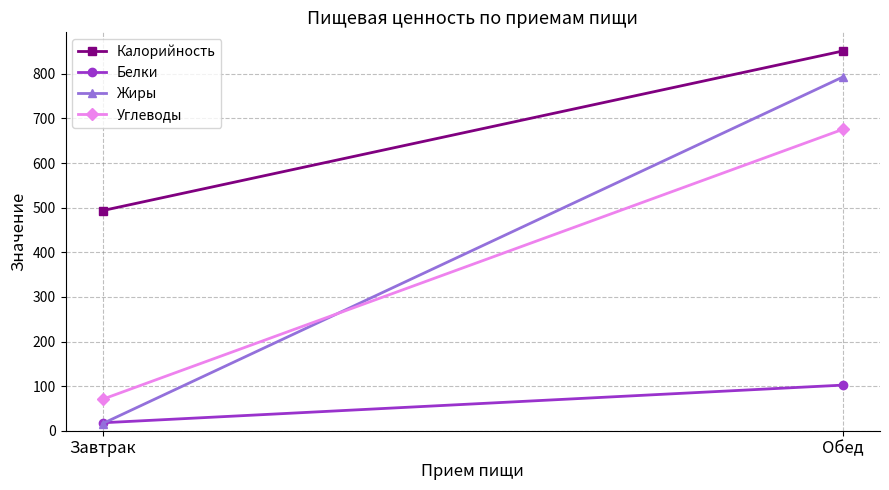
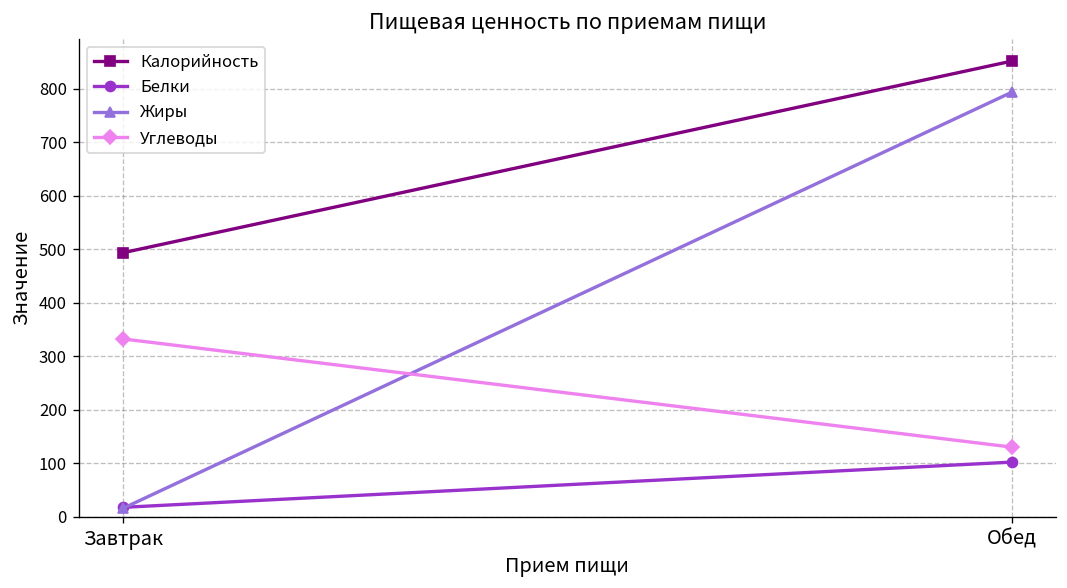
Углеводы, Завтрак: 70 -> 330
Углеводы, Обед: 680 -> 130
